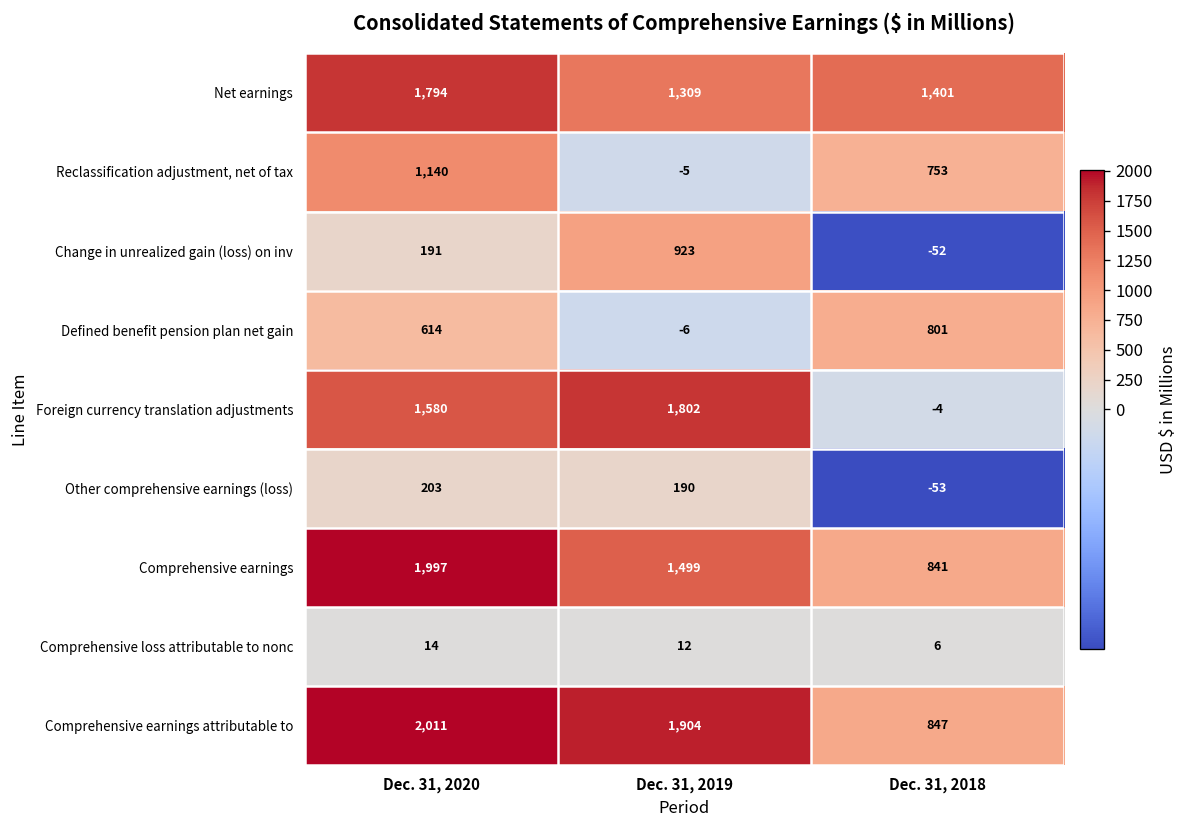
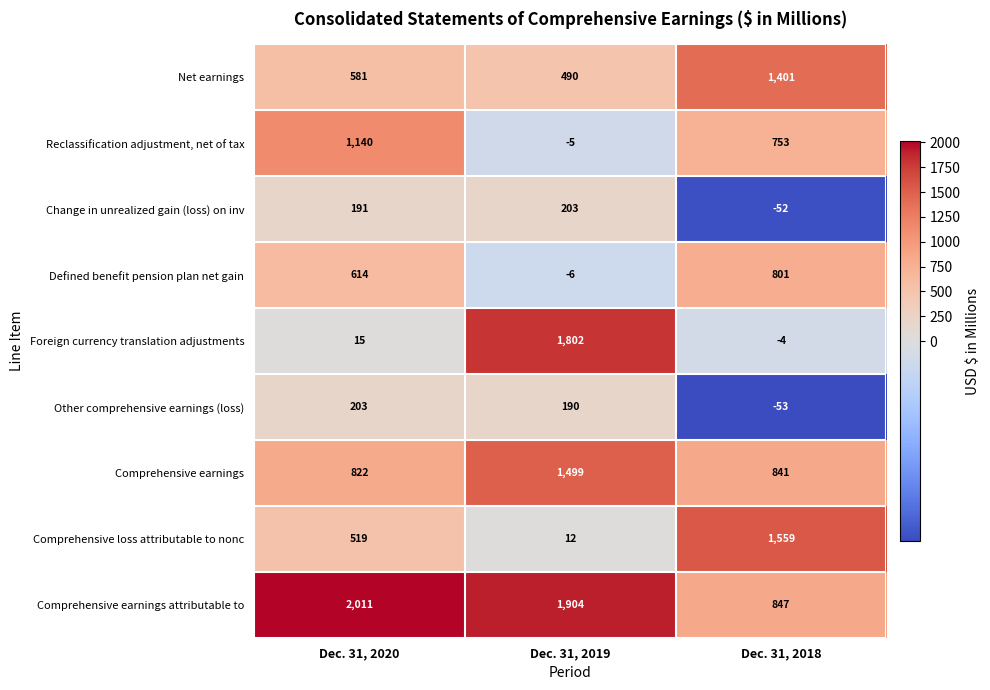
Net earnings, Dec. 31, 2020: 1,794 -> 581
Net earnings, Dec. 31, 2019: 1,309 -> 490
Change in unrealized gain (loss) on inv, Dec. 31, 2019: 923 -> 203
Foreign currency translation adjustments, Dec. 31, 2020: 1,580 -> 15
Comprehensive earnings, Dec. 31, 2020: 1,997 -> 822
Comprehensive loss attributable to nonc, Dec. 31, 2020: 14 -> 519
Comprehensive loss attributable to nonc, Dec. 31, 2018: 6 -> 1,559
